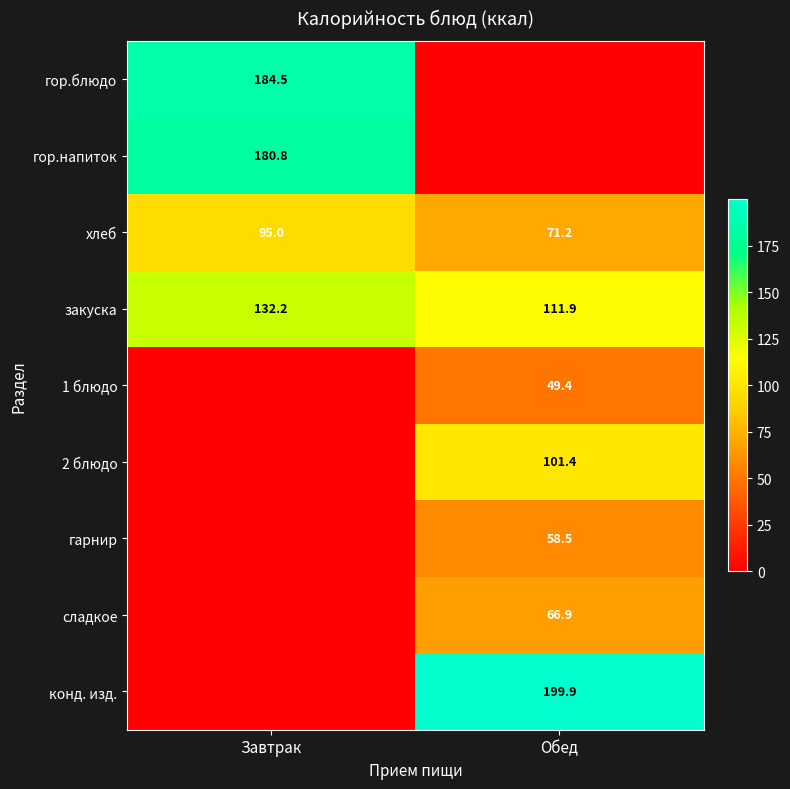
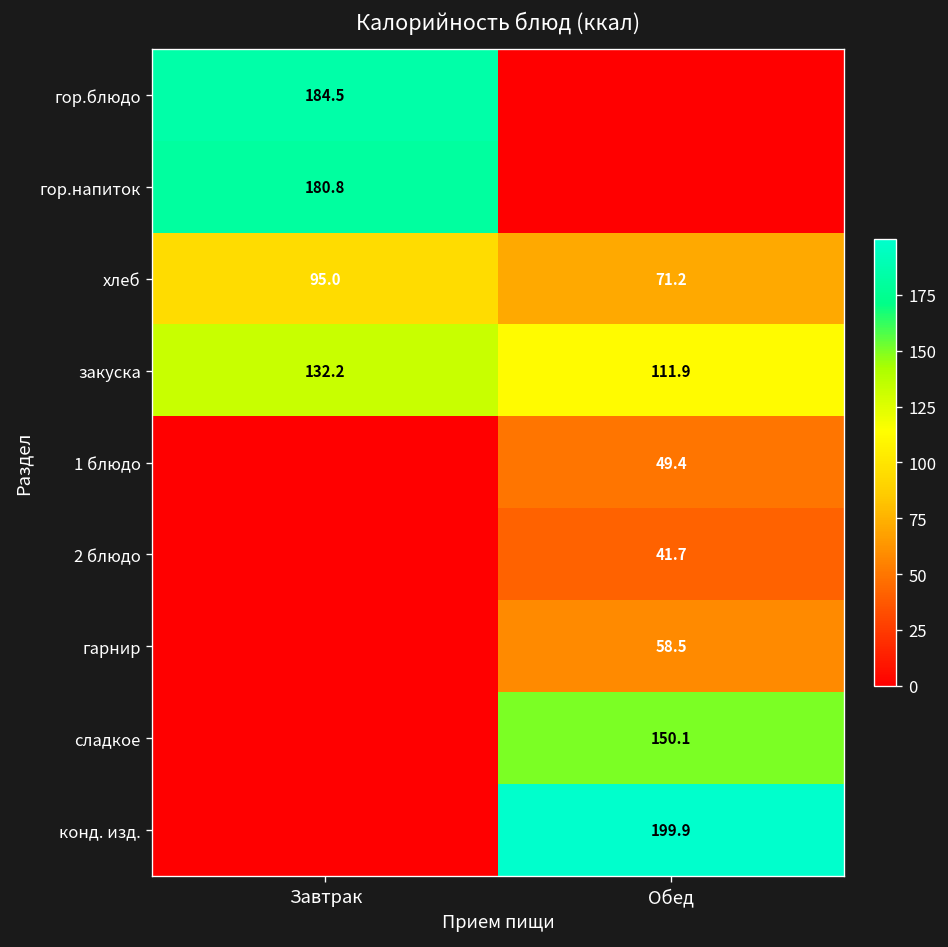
2 блюдо, Обед: 101.4 -> 41.7
сладкое, Обед: 66.9 -> 150.1
